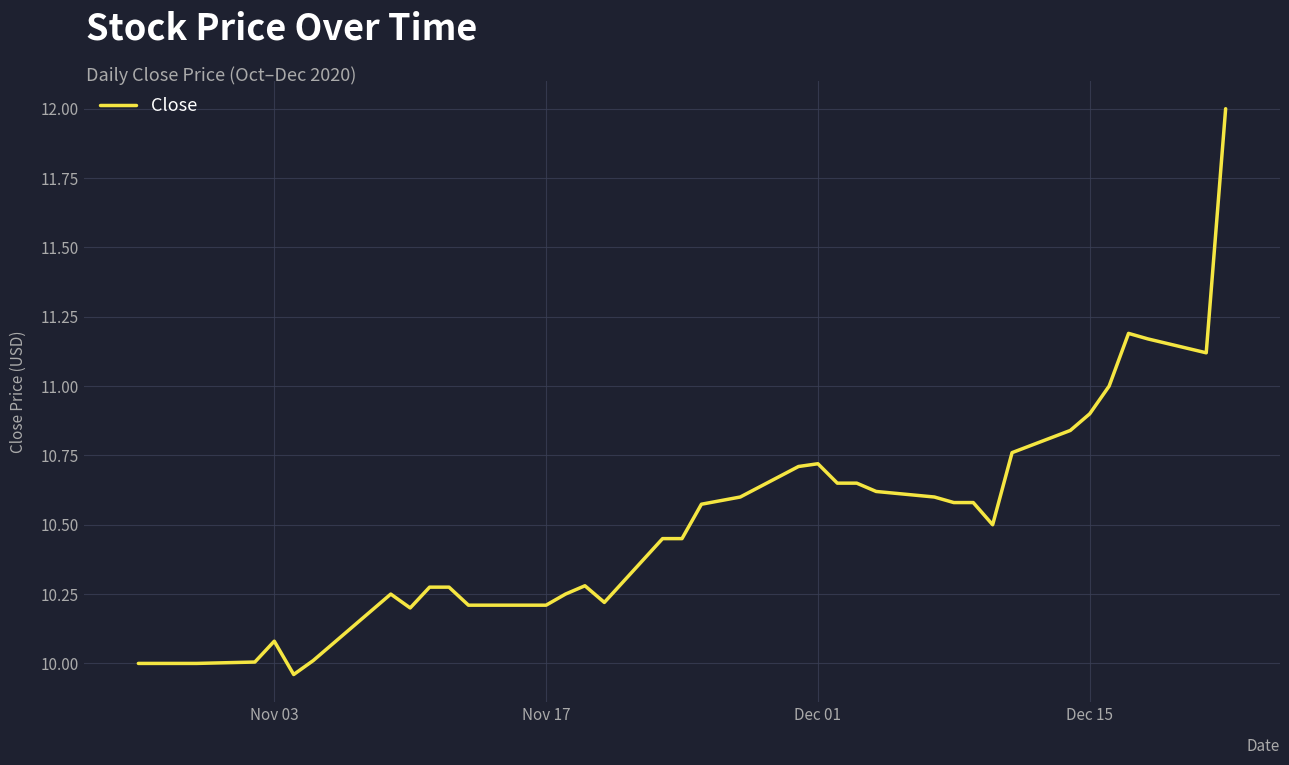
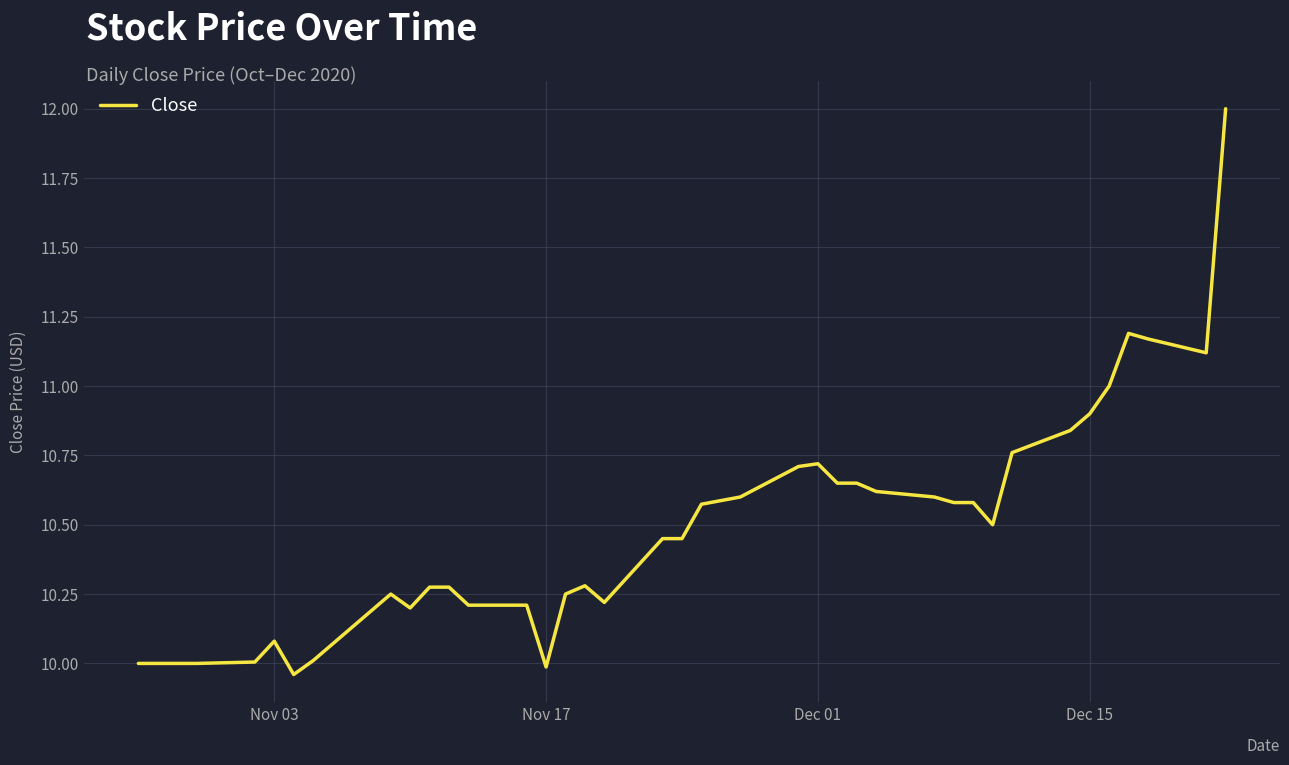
Nov 17: 10.21 -> 9.99
